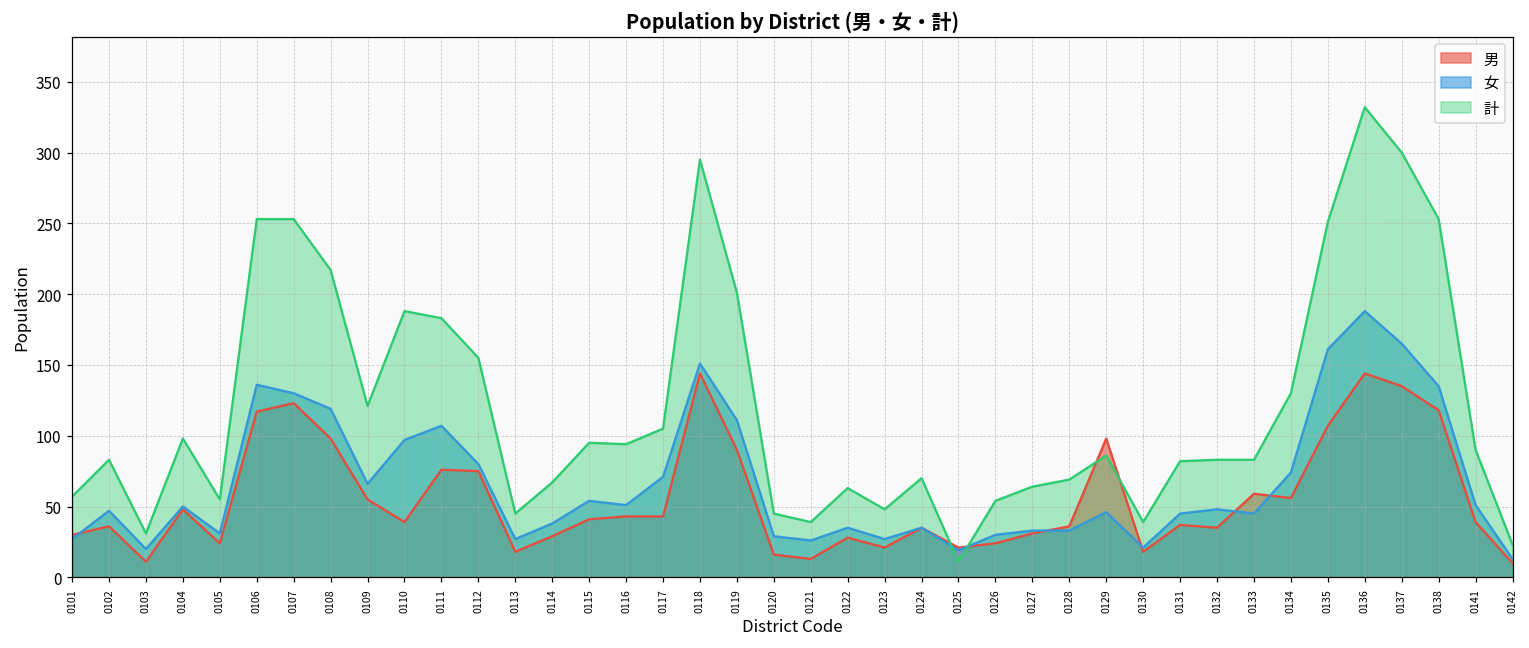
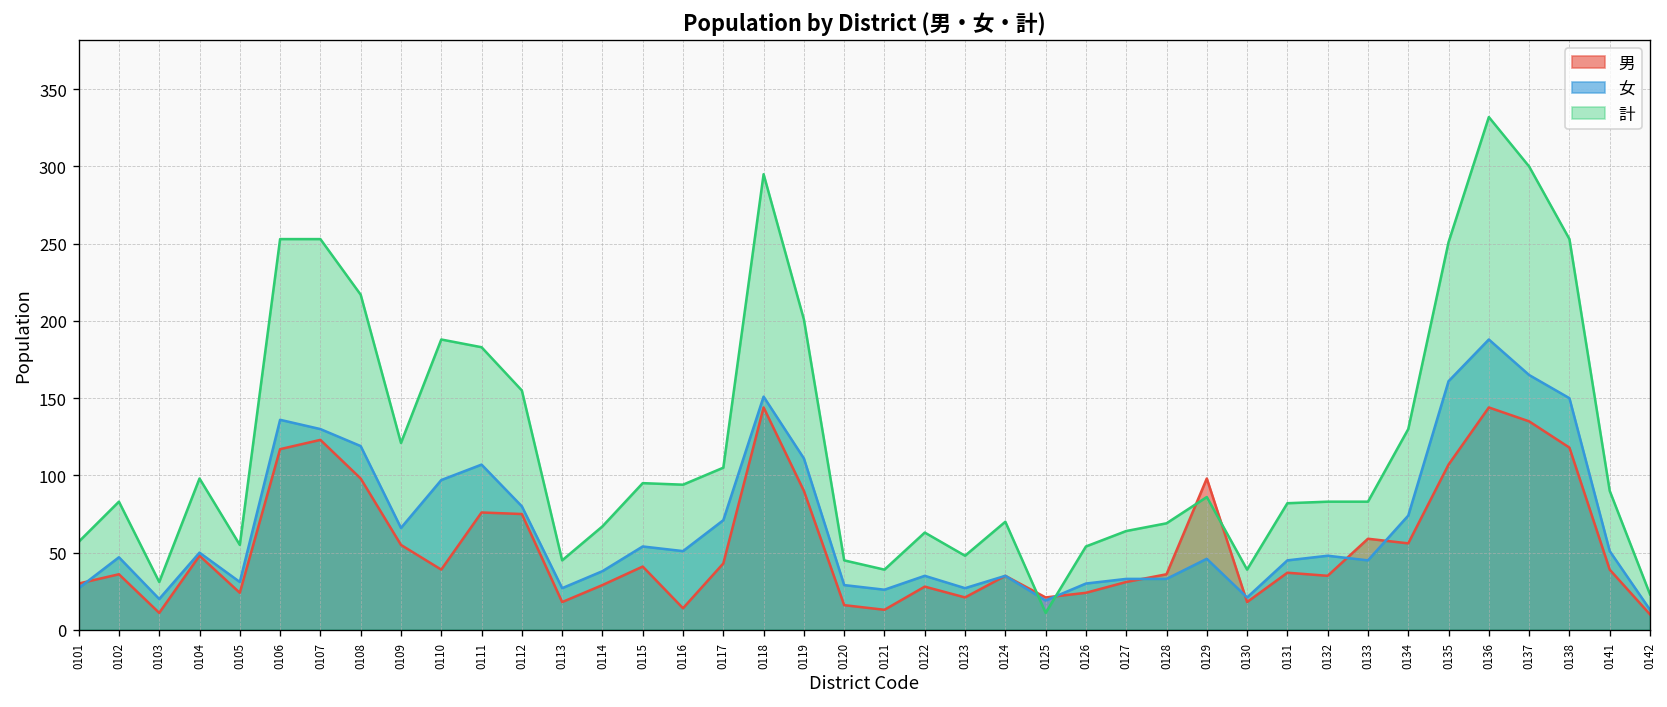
男, 0116: 43 -> 14
女, 0138: 135 -> 150
